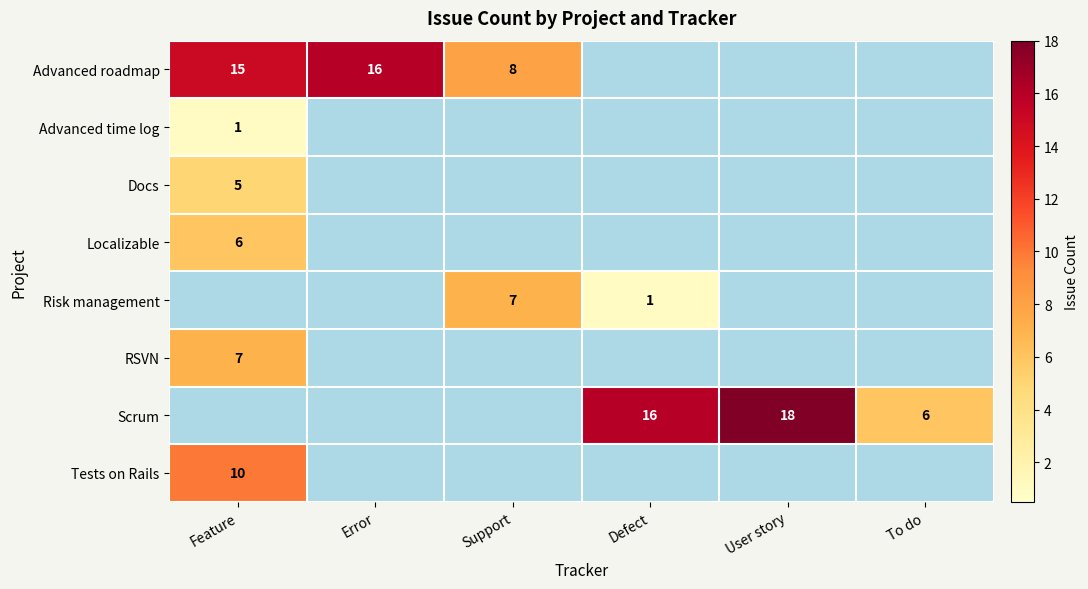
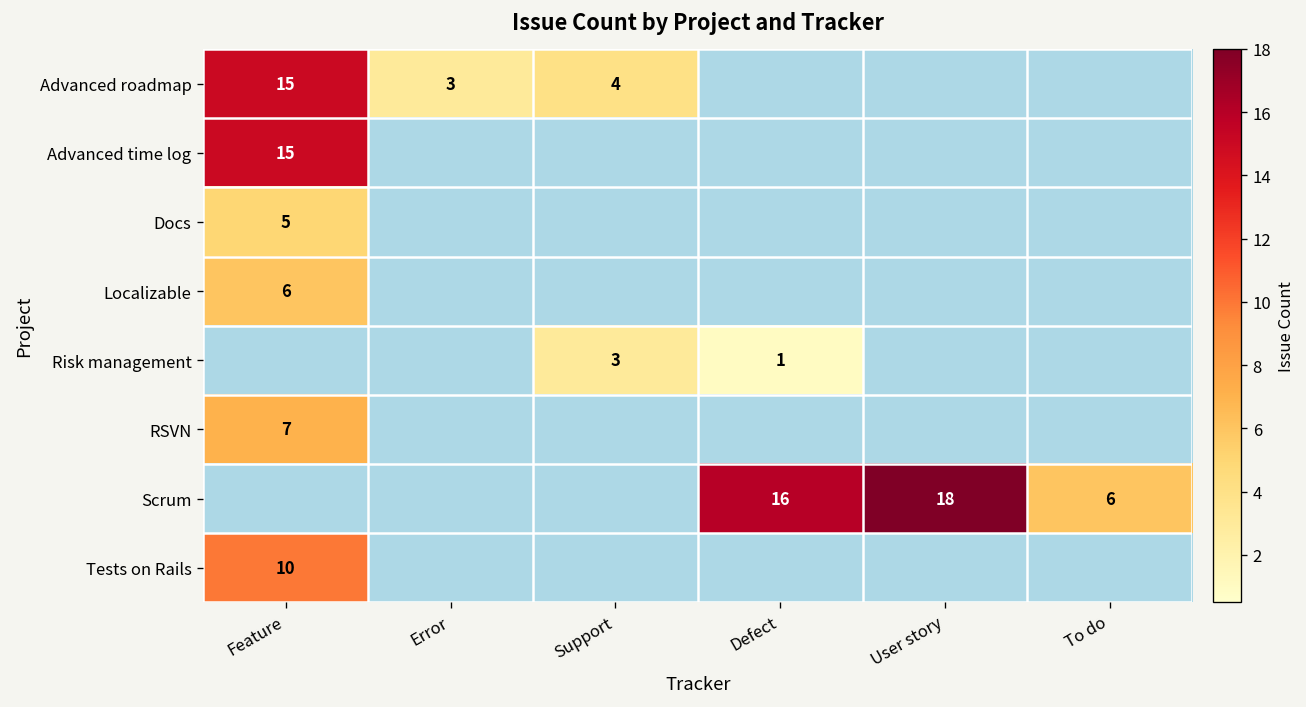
Advanced roadmap, Error: 16 -> 3
Advanced roadmap, Support: 8 -> 4
Advanced time log, Feature: 1 -> 15
Risk management, Support: 7 -> 3
